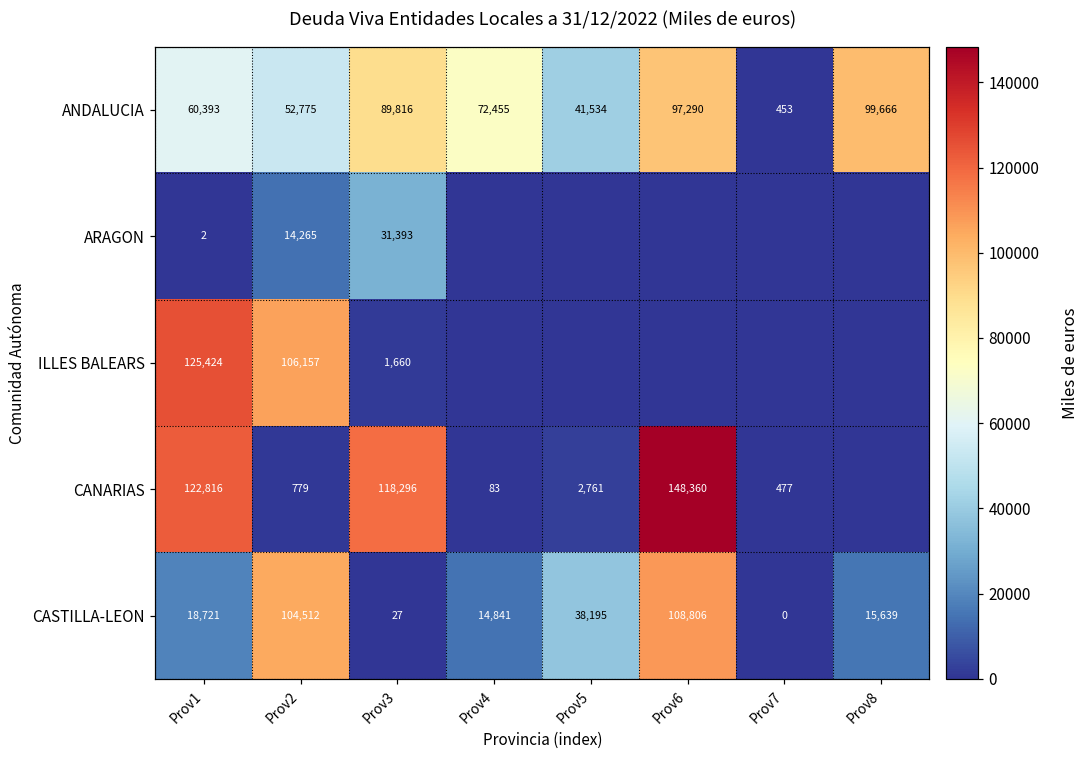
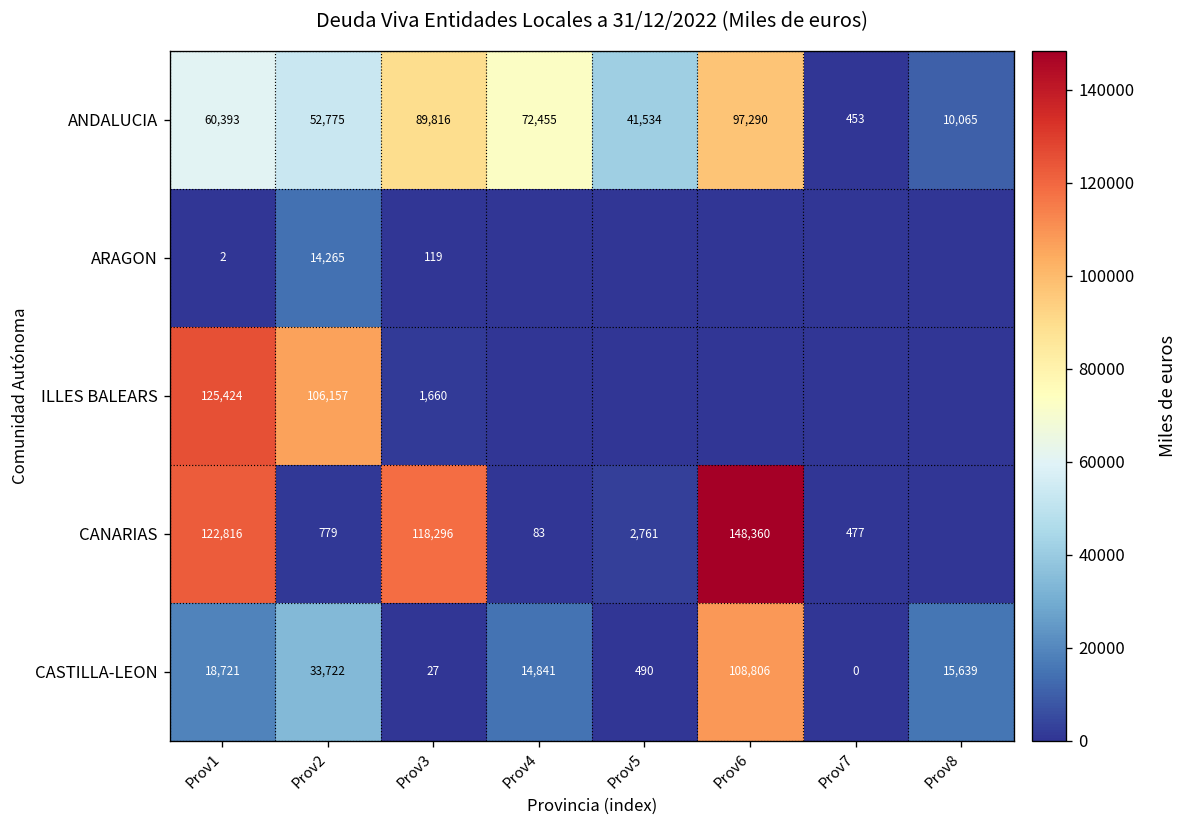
ANDALUCIA, Prov8: 99,666 -> 10,065
ARAGON, Prov3: 31,393 -> 119
CASTILLA-LEON, Prov2: 104,512 -> 33,722
CASTILLA-LEON, Prov5: 38,195 -> 490
